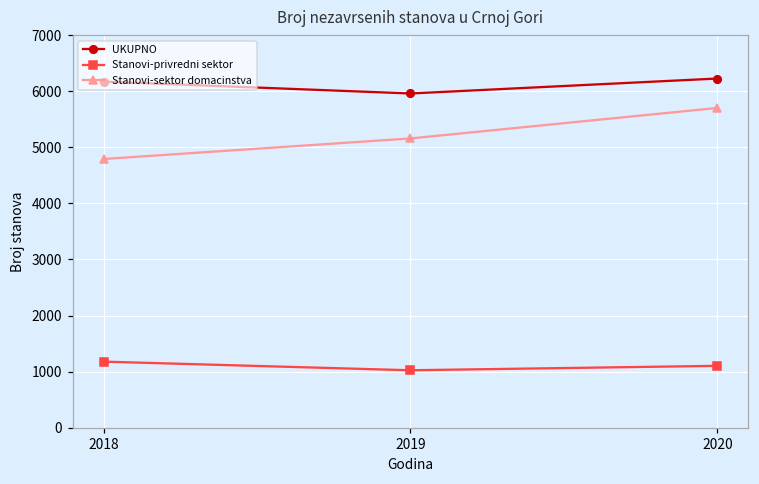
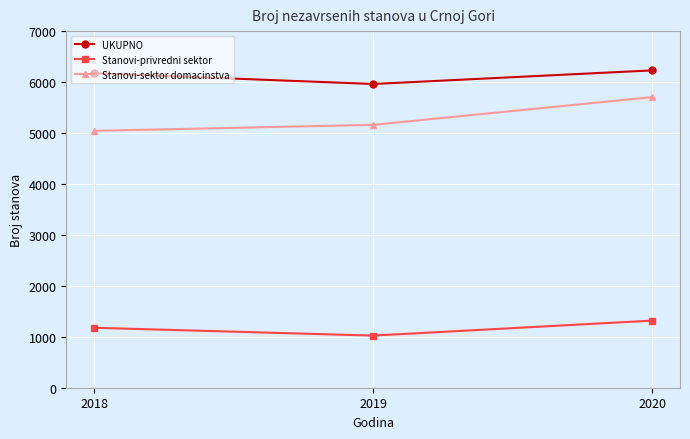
Stanovi-sektor domacinstva, 2018: 4800 -> 5000
Stanovi-privredni sektor, 2020: 1100 -> 1300
